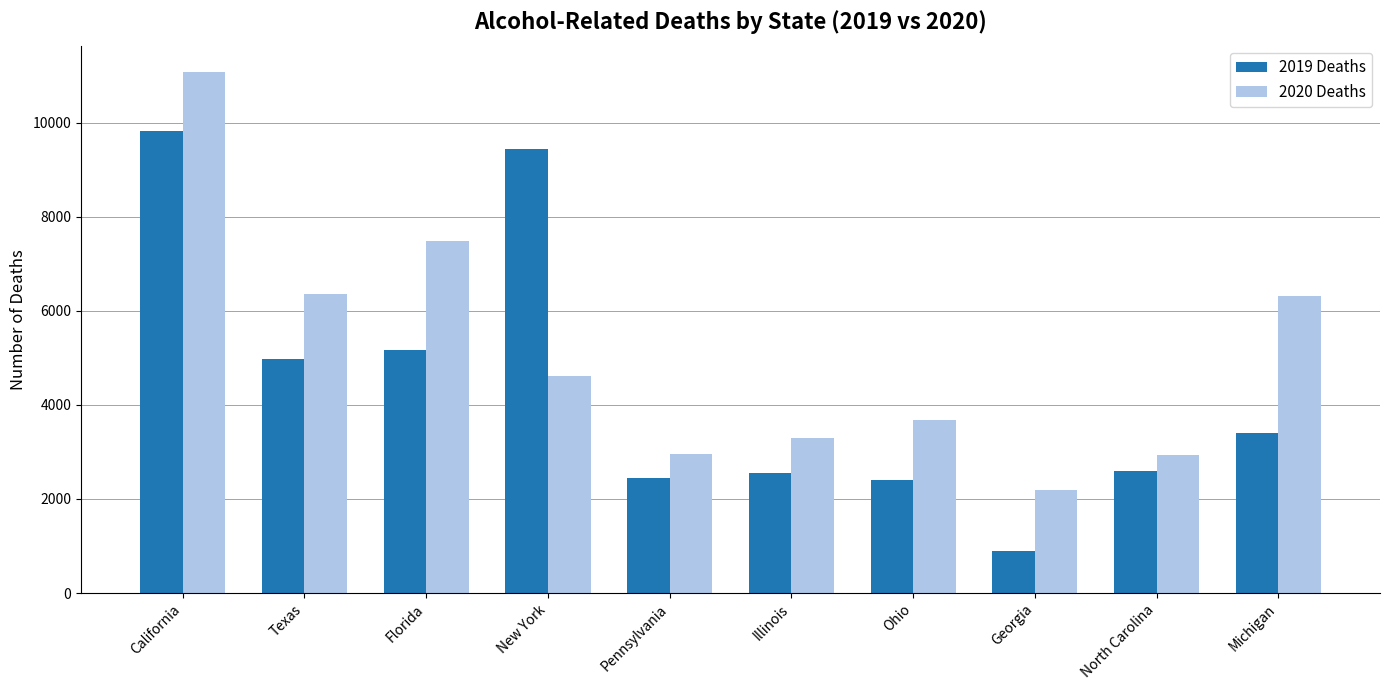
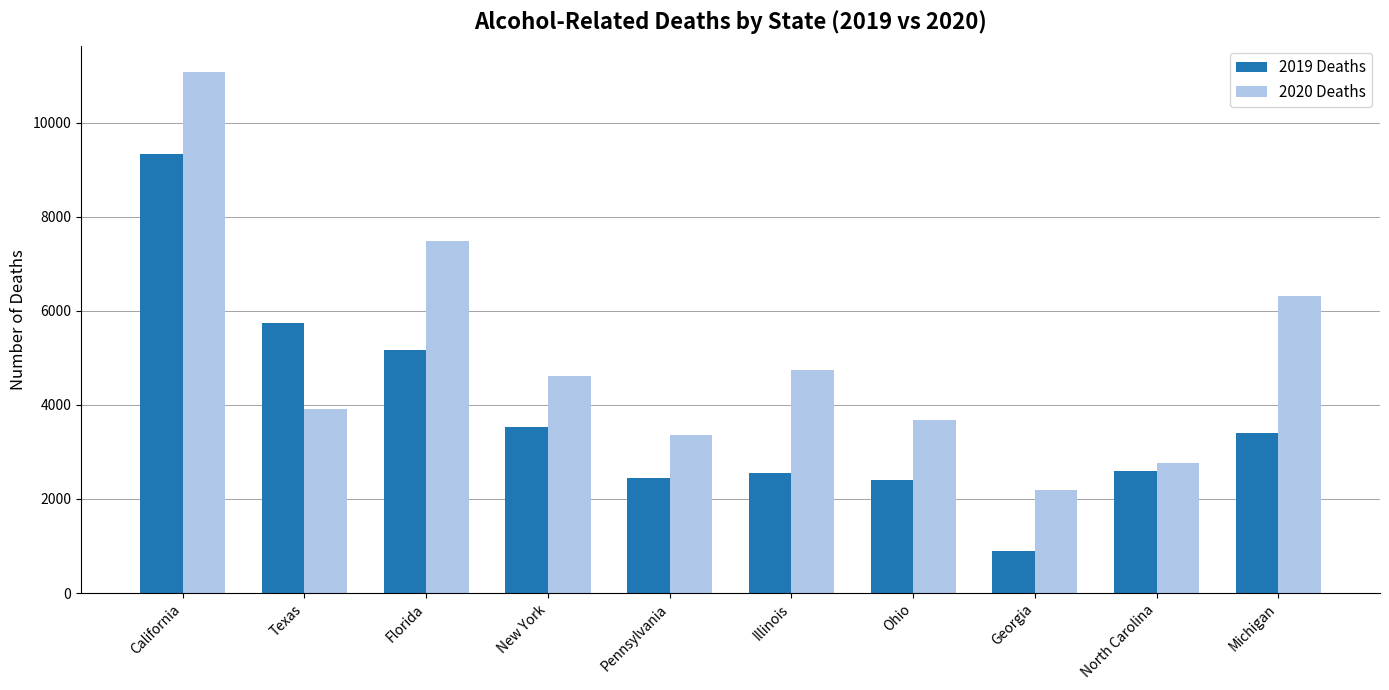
2019 Deaths, California: 9800 -> 9300
2019 Deaths, Texas: 5000 -> 5700
2020 Deaths, Texas: 6400 -> 3900
2019 Deaths, New York: 9400 -> 3500
2020 Deaths, Pennsylvania: 3000 -> 3400
2020 Deaths, Illinois: 3300 -> 4700
2020 Deaths, North Carolina: 2900 -> 2800
